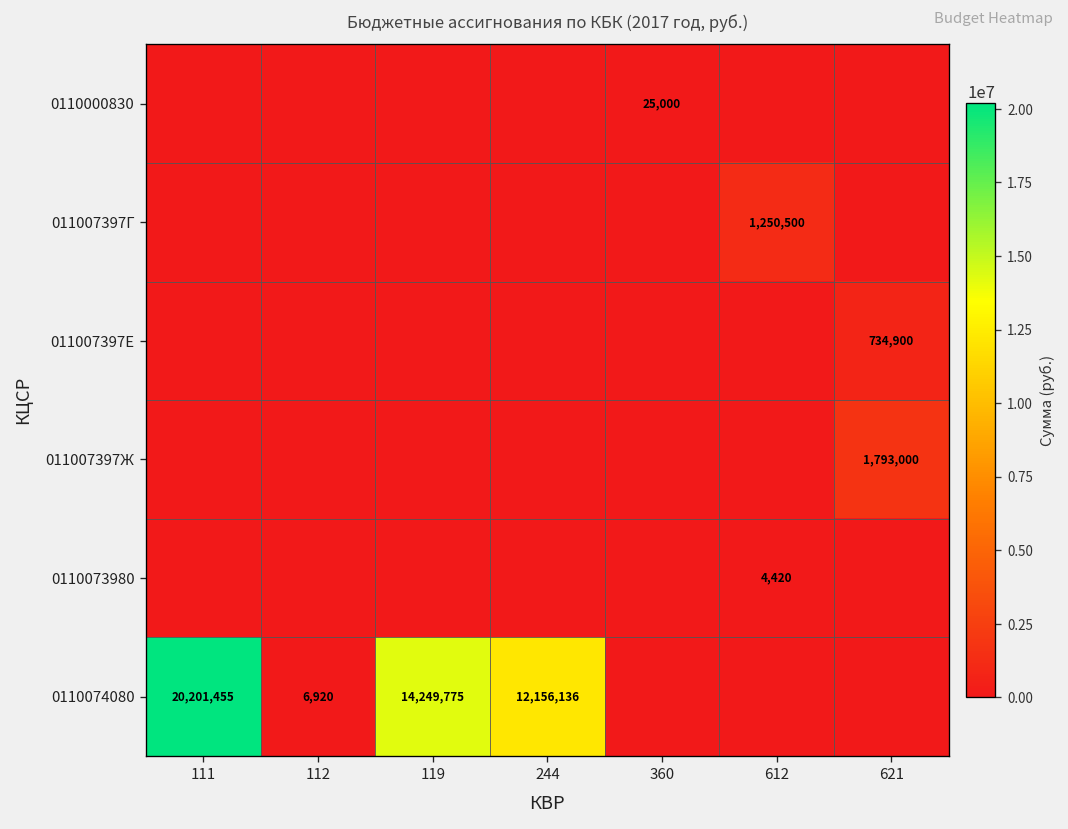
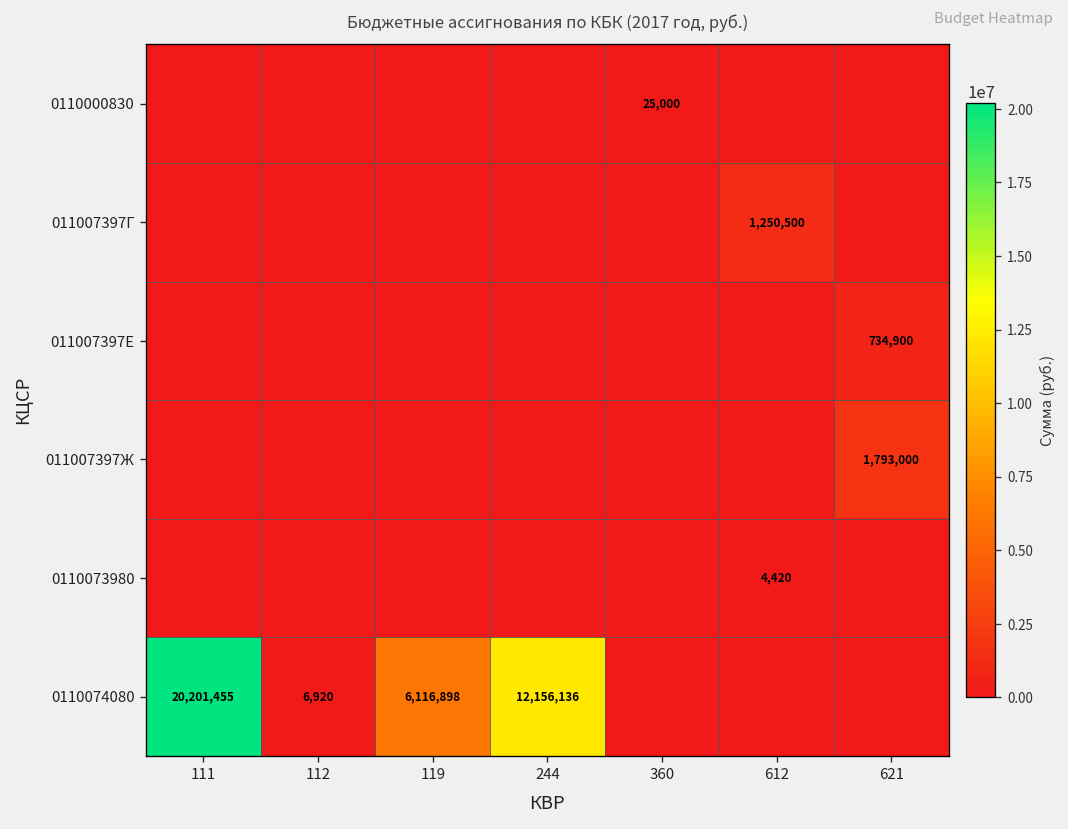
0110074080, 119: 14,249,775 -> 6,116,898
